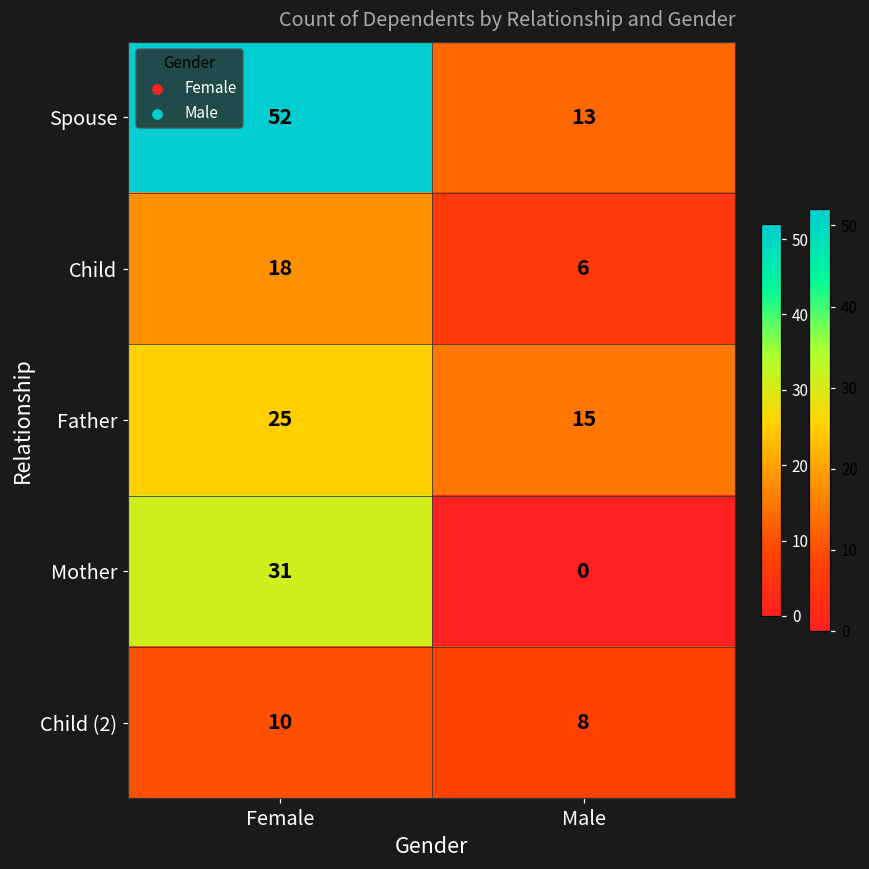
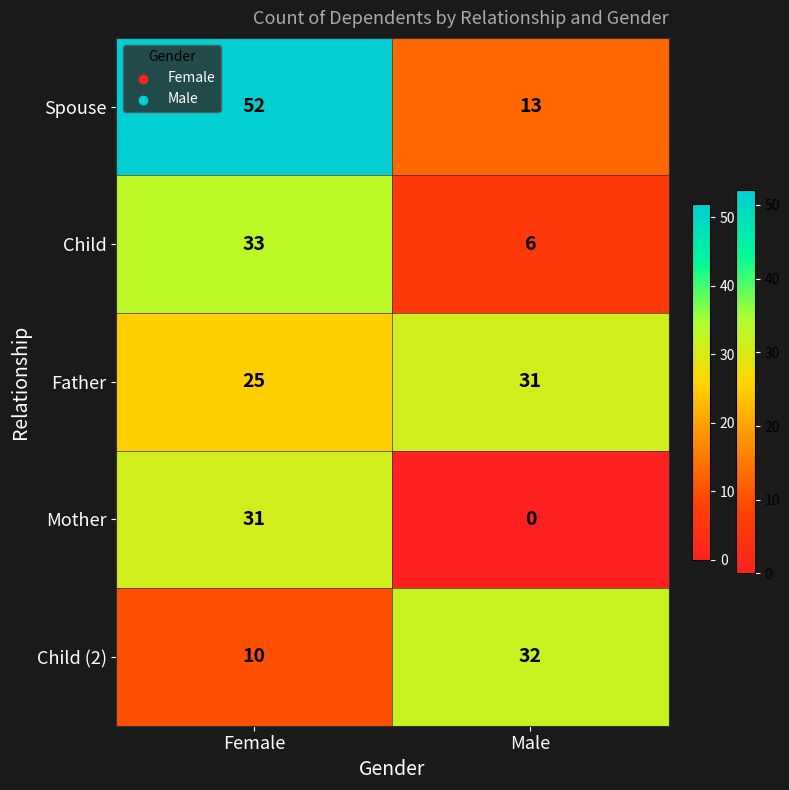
Child, Female: 18 -> 33
Father, Male: 15 -> 31
Child (2), Male: 8 -> 32
